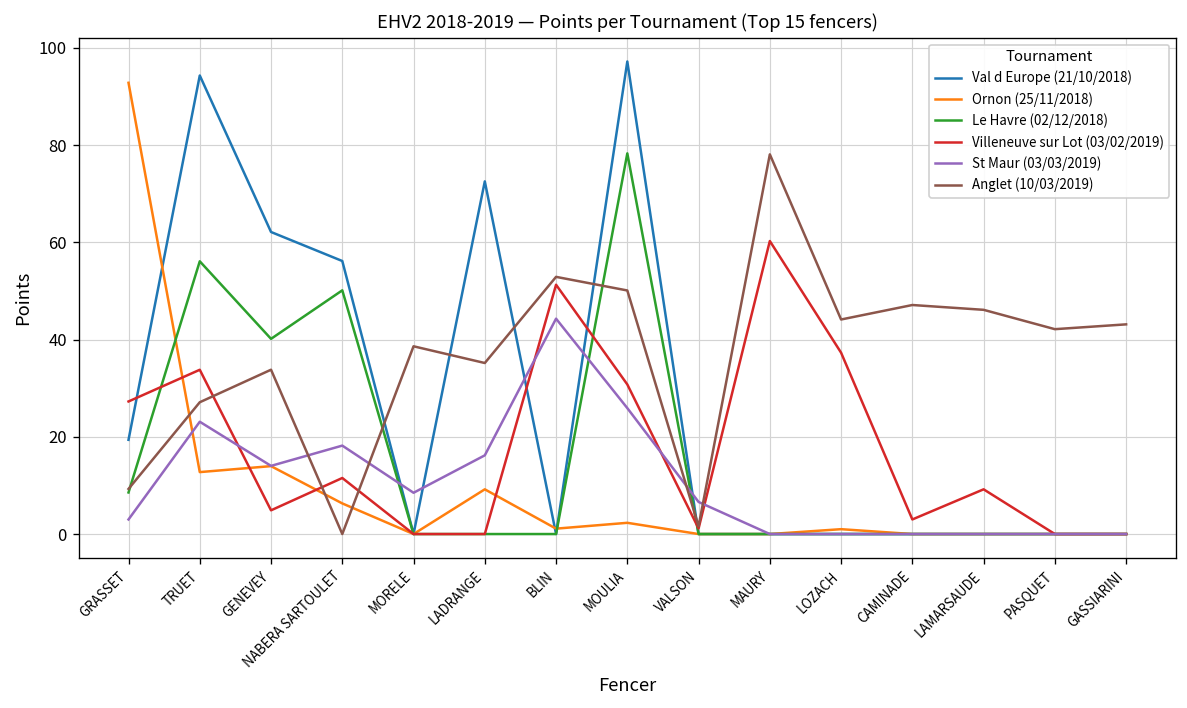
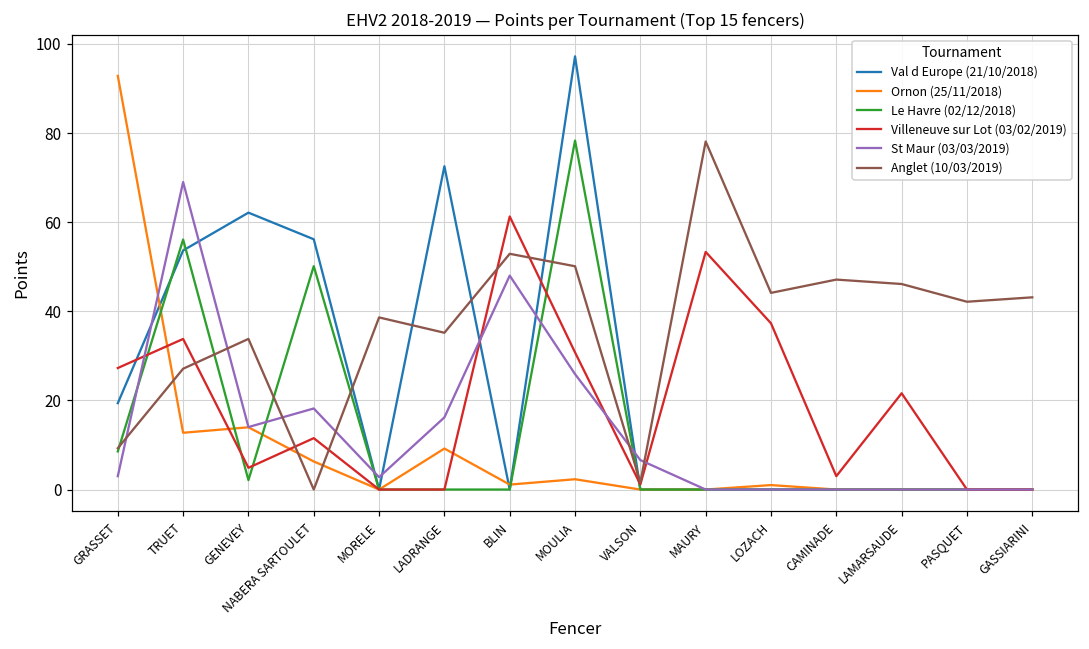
Val d Europe (21/10/2018), TRUET: 94 -> 54
St Maur (03/03/2019), TRUET: 23 -> 69
Le Havre (02/12/2018), GENEVEY: 40 -> 2
St Maur (03/03/2019), MORELE: 8 -> 3
Villeneuve sur Lot (03/02/2019), BLIN: 51 -> 61
St Maur (03/03/2019), BLIN: 44 -> 48
Villeneuve sur Lot (03/02/2019), MAURY: 60 -> 53
Villeneuve sur Lot (03/02/2019), LAMARSAUDE: 9 -> 22
